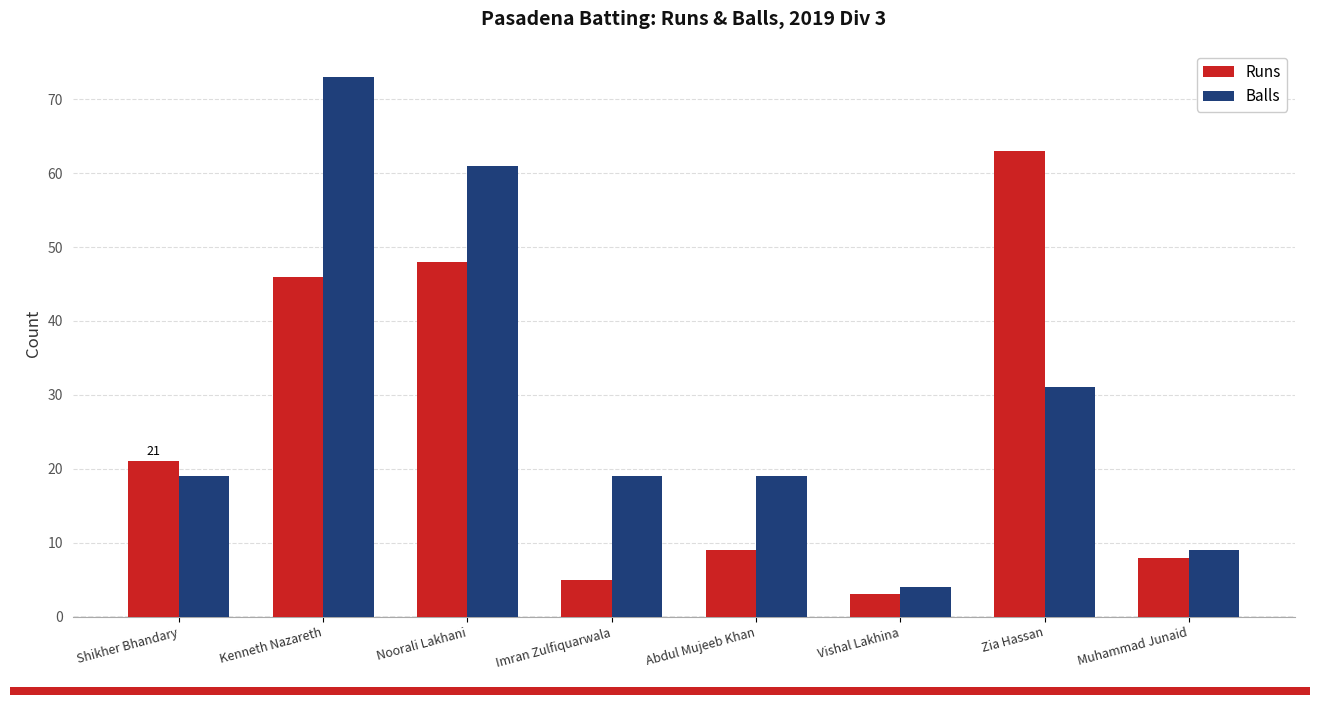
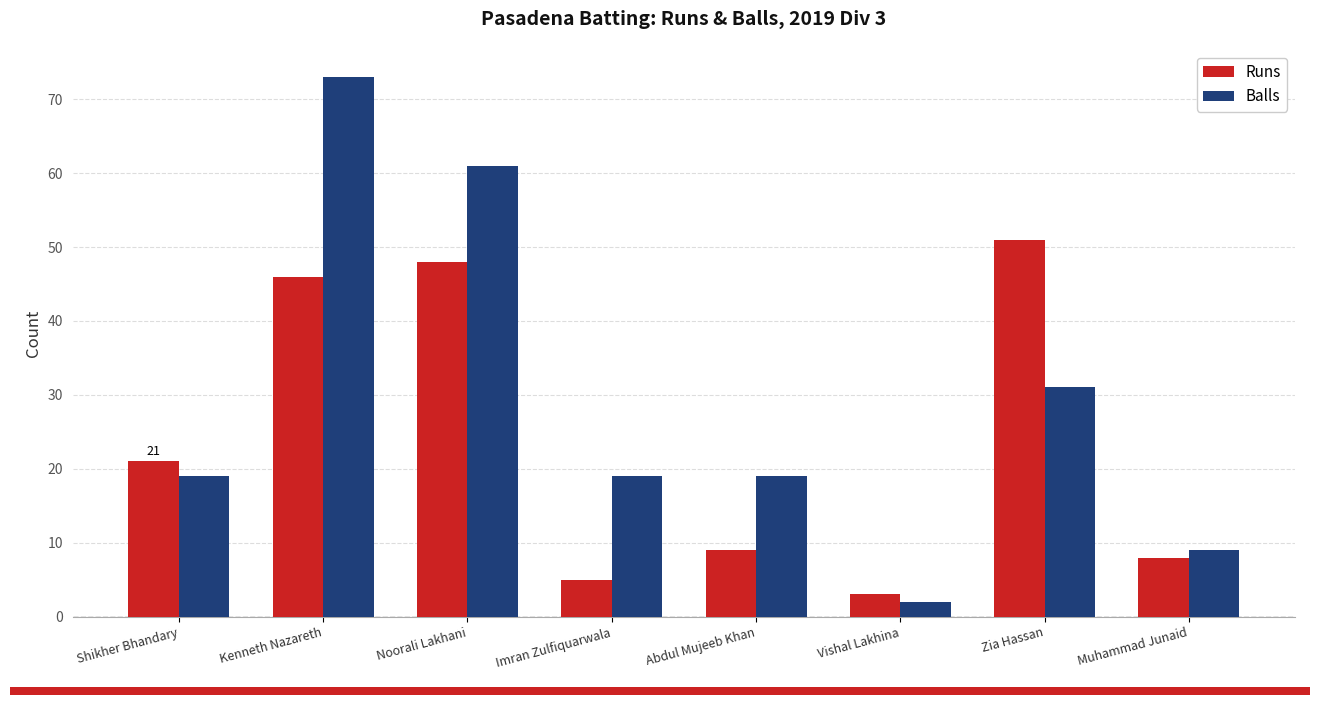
Balls, Vishal Lakhina: 4 -> 2
Runs, Zia Hassan: 63 -> 51
